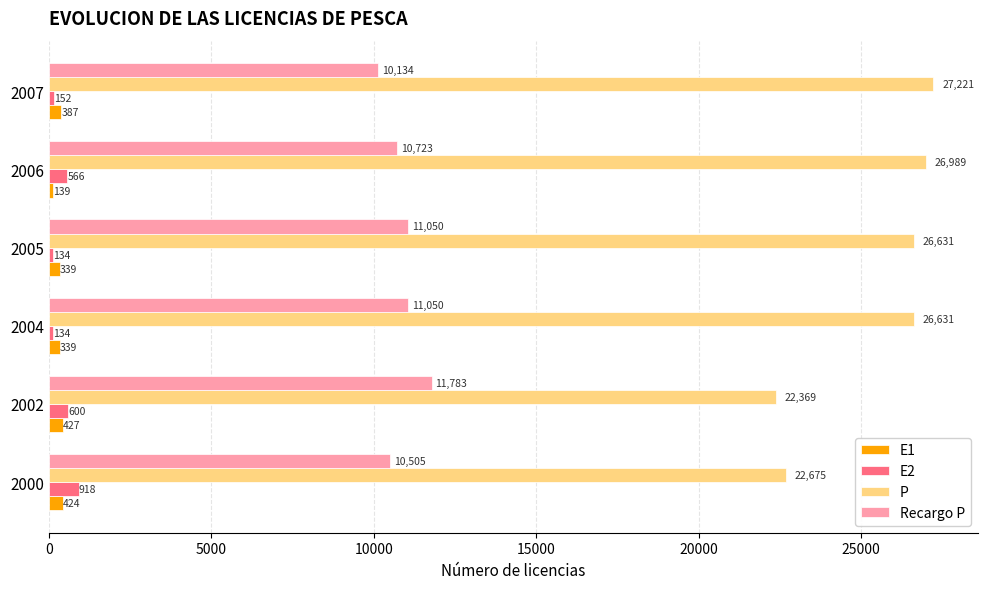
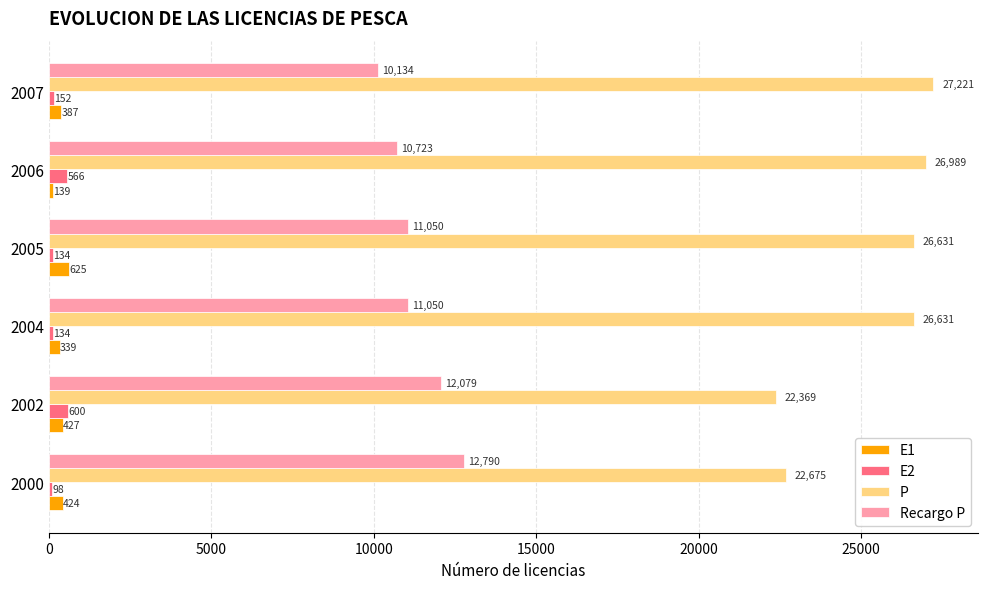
E1, 2005: 339 -> 625
Recargo P, 2002: 11,783 -> 12,079
Recargo P, 2000: 10,505 -> 12,790
E2, 2000: 918 -> 98
